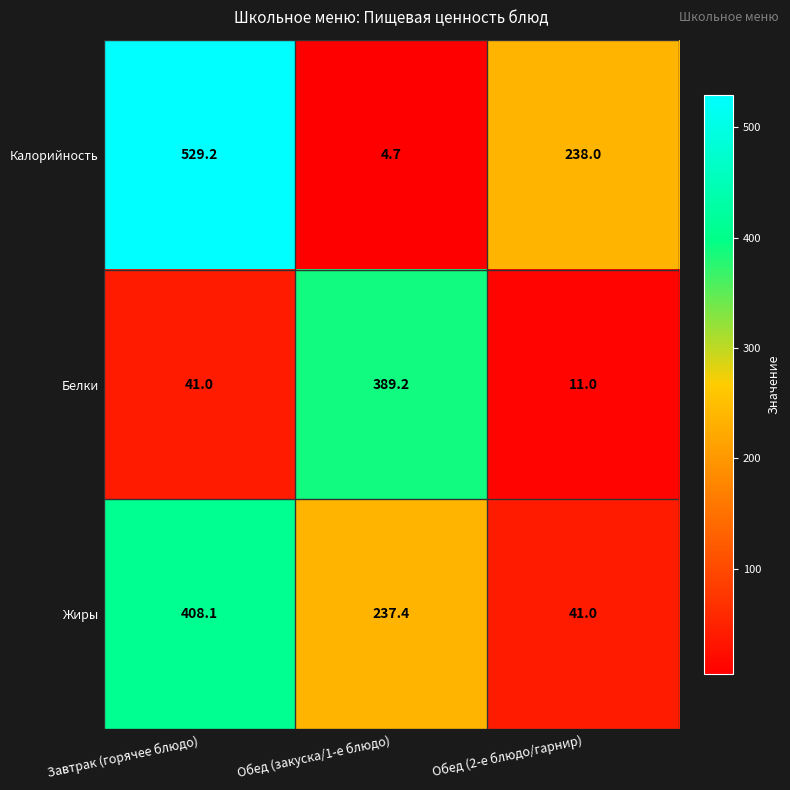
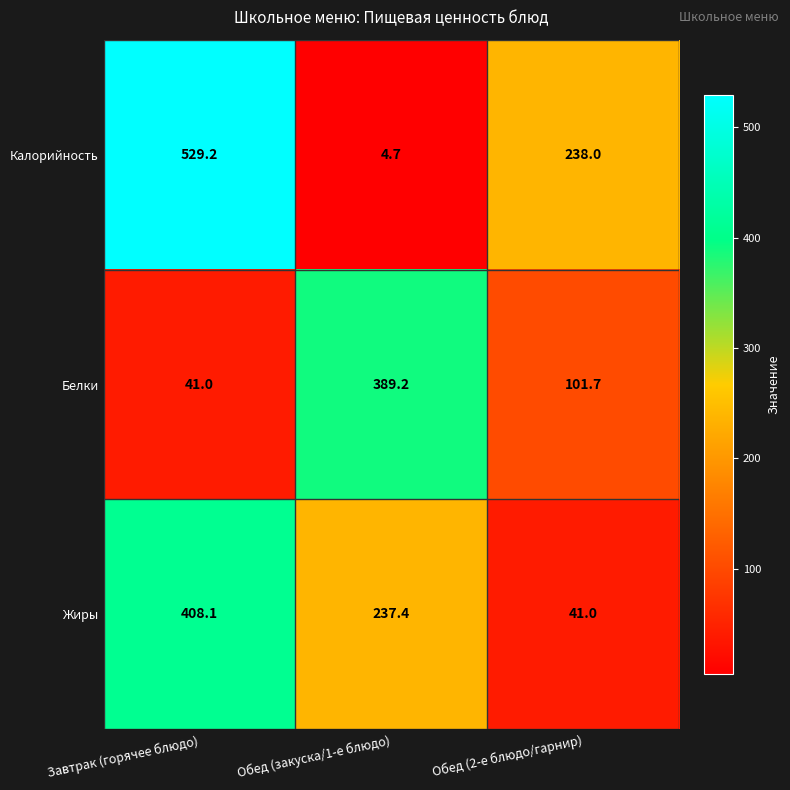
Белки, Обед (2-е блюдо/гарнир): 11.0 -> 101.7
